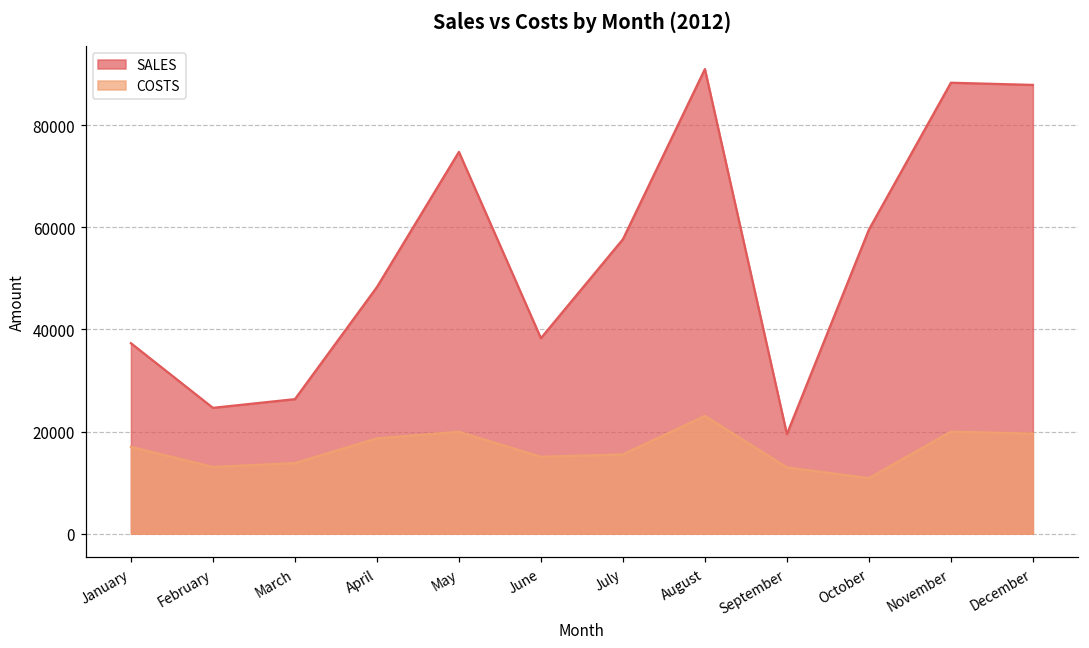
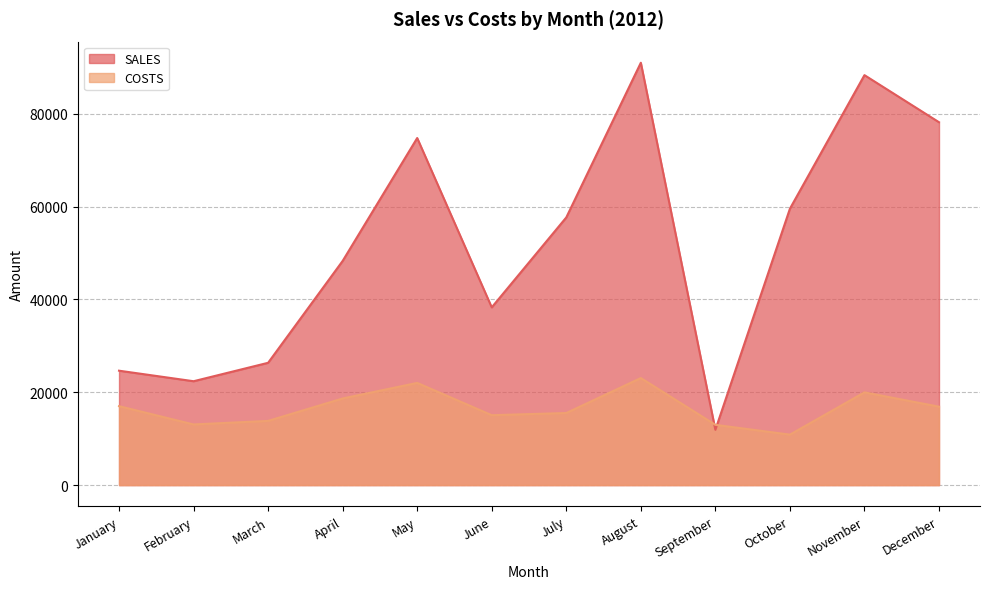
SALES, January: 37000 -> 25000
SALES, February: 25000 -> 22000
COSTS, May: 20000 -> 22000
SALES, September: 19000 -> 12000
SALES, December: 88000 -> 78000
COSTS, December: 20000 -> 17000
